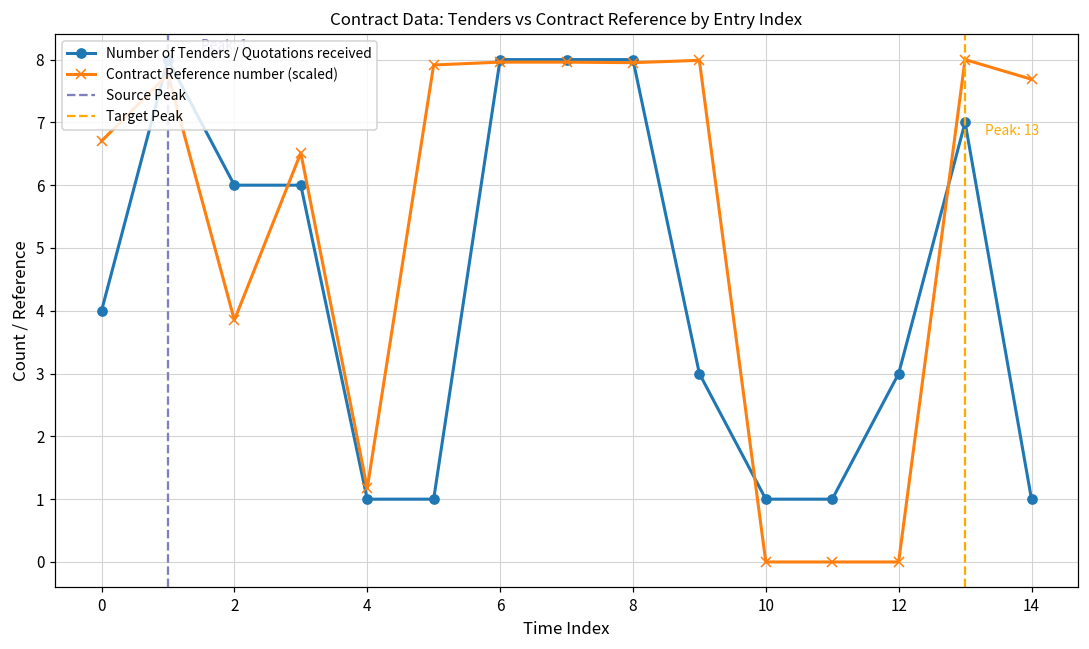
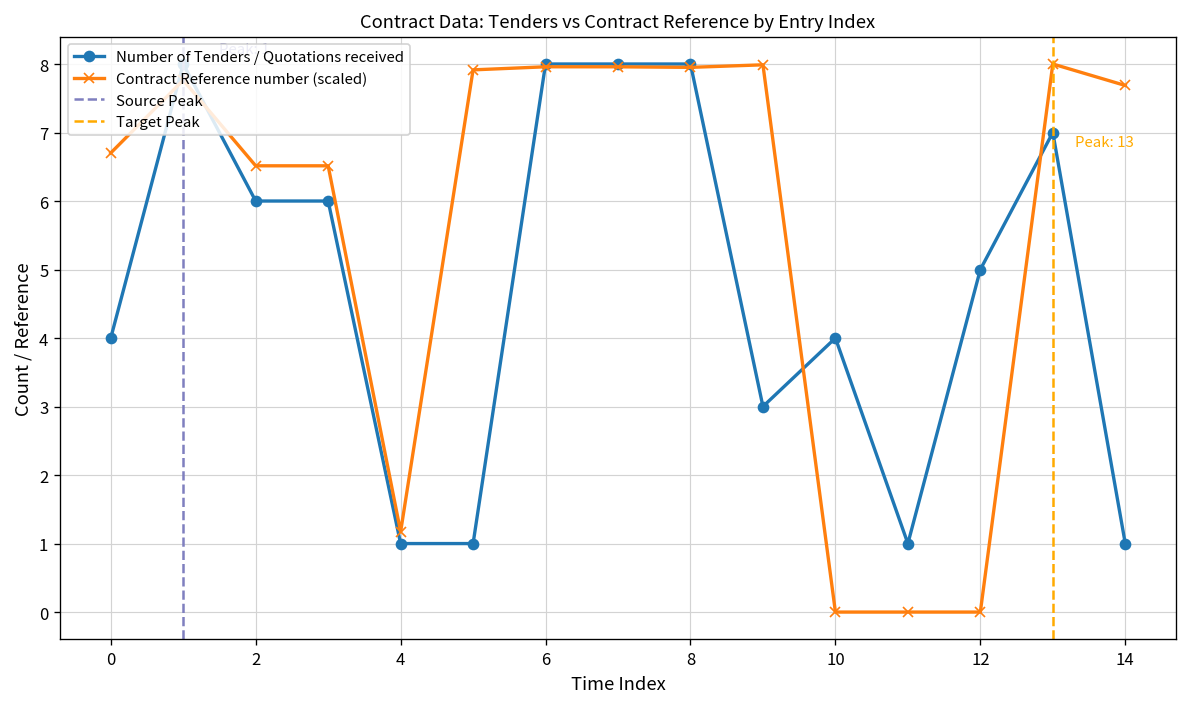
Contract Reference number (scaled), 2: 3.9 -> 6.5
Number of Tenders / Quotations received, 10: 1 -> 4
Number of Tenders / Quotations received, 12: 3 -> 5
